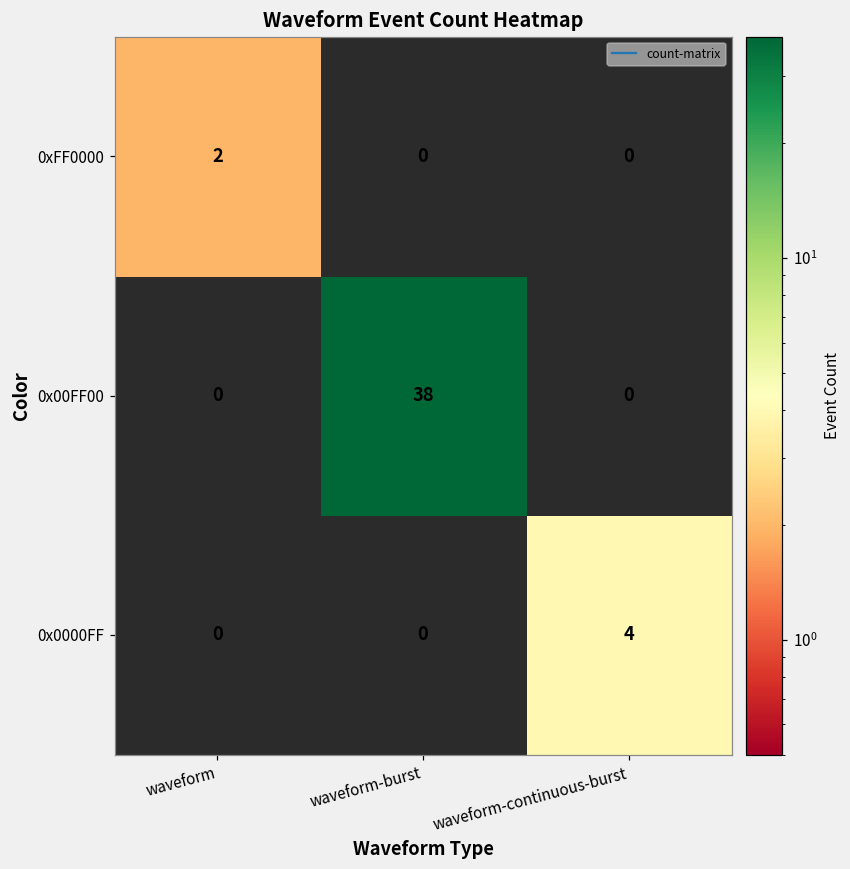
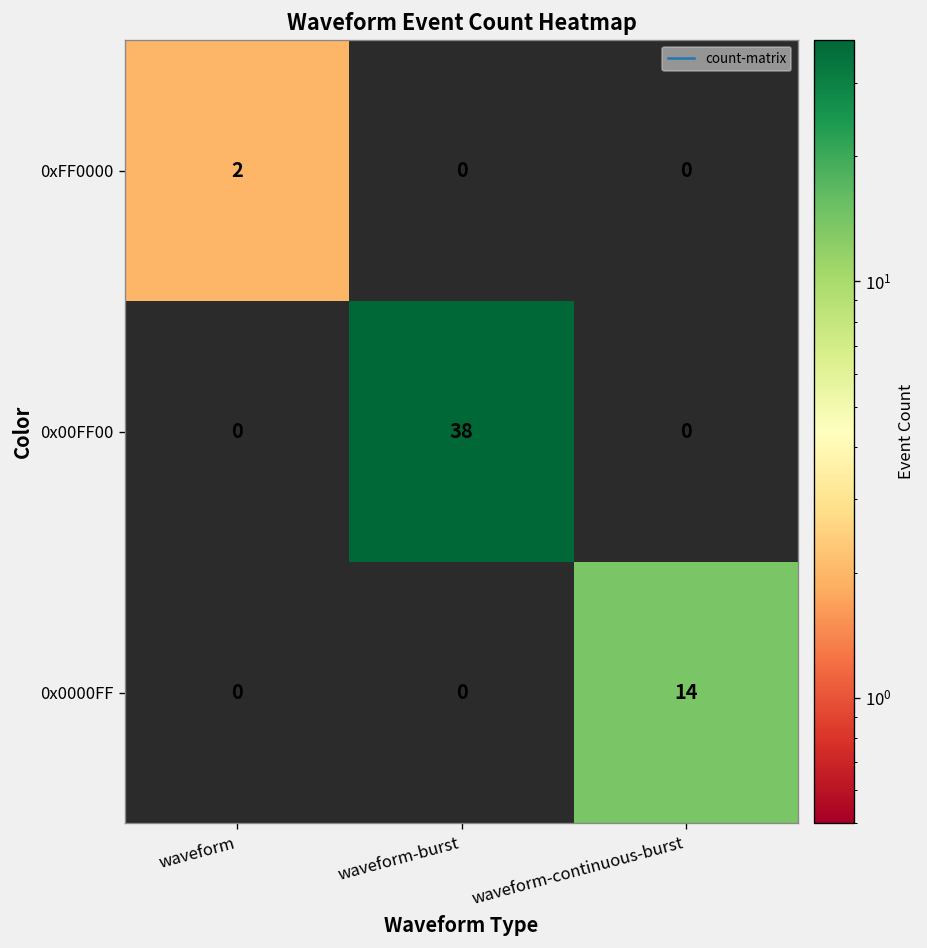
0x0000FF, waveform-continuous-burst: 4 -> 14
